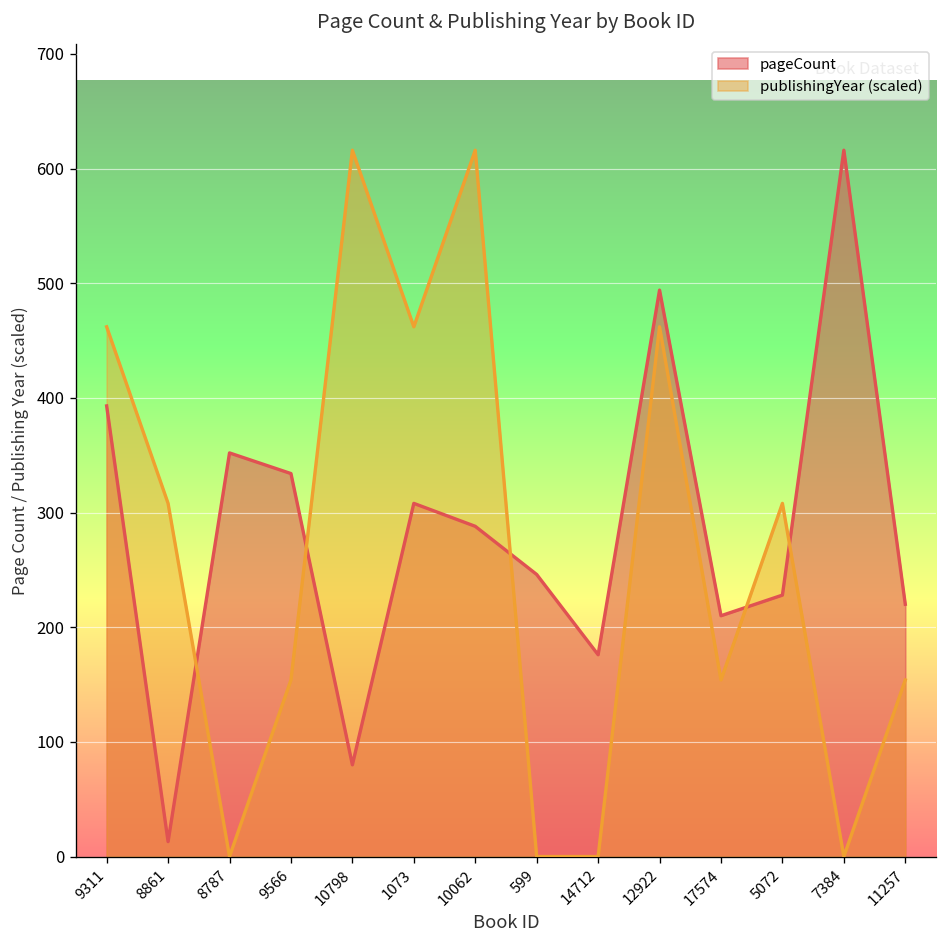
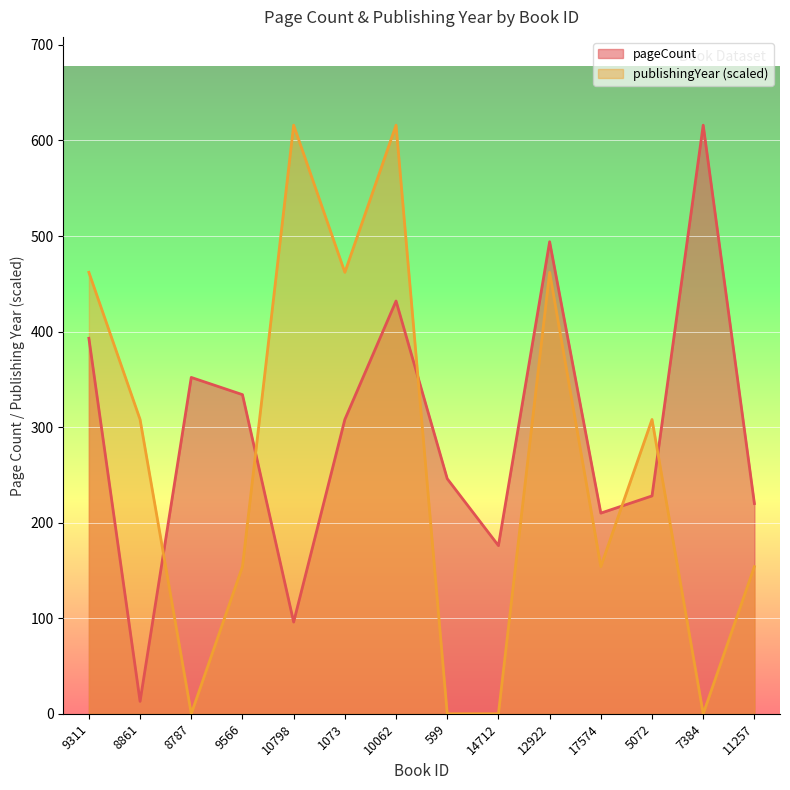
pageCount, 10798: 80 -> 100
pageCount, 10062: 290 -> 430
